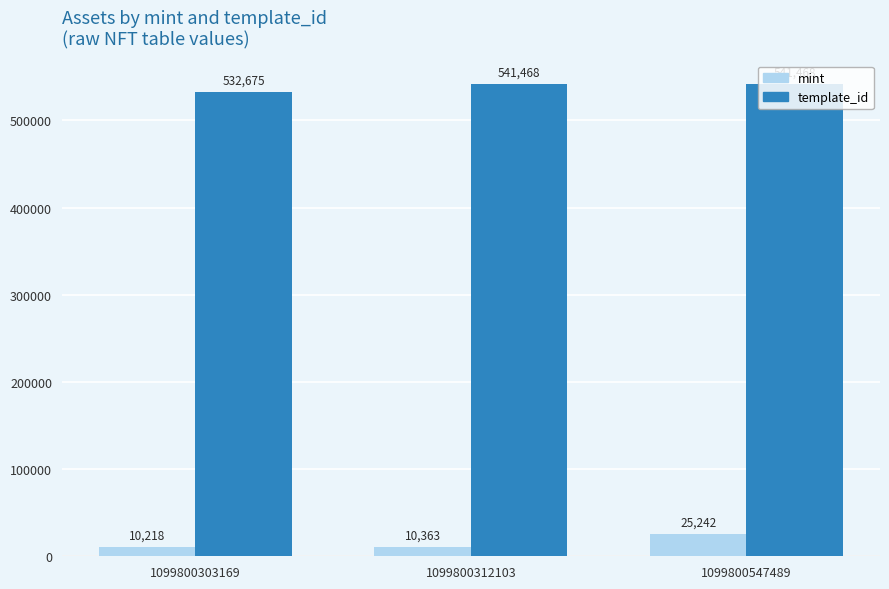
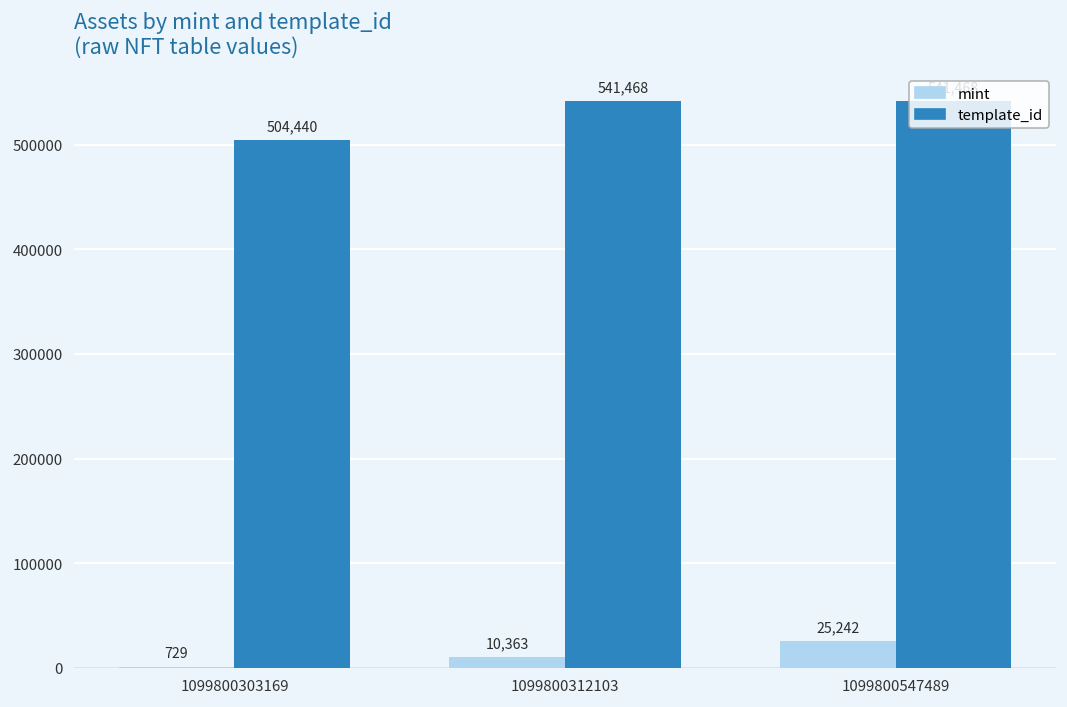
mint, 1099800303169: 10,218 -> 729
template_id, 1099800303169: 532,675 -> 504,440
